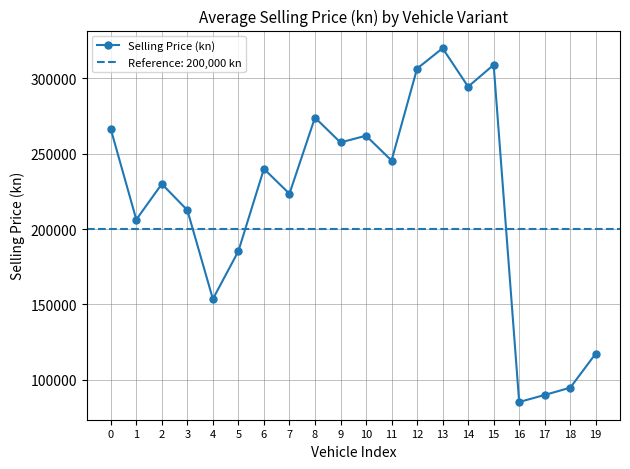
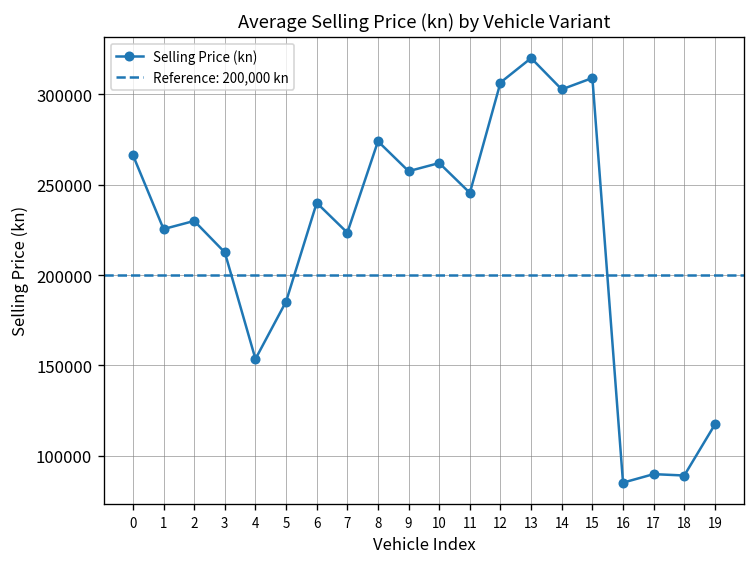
1: 206000 -> 225000
14: 294000 -> 303000
18: 95000 -> 89000
